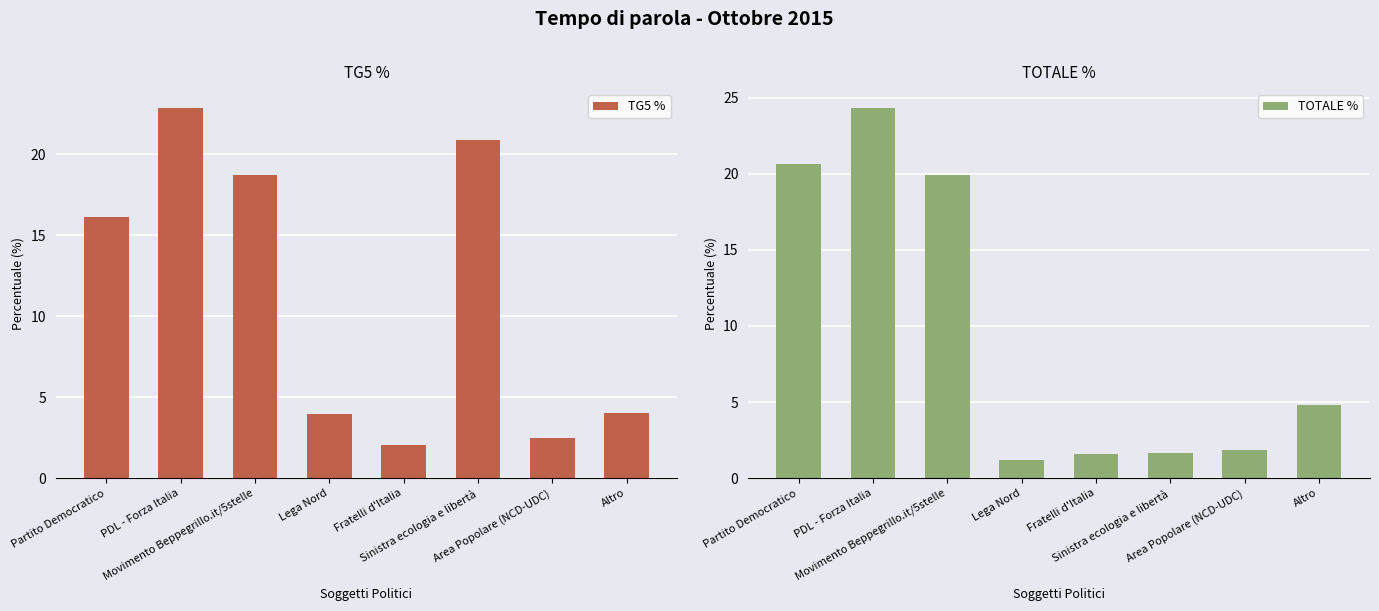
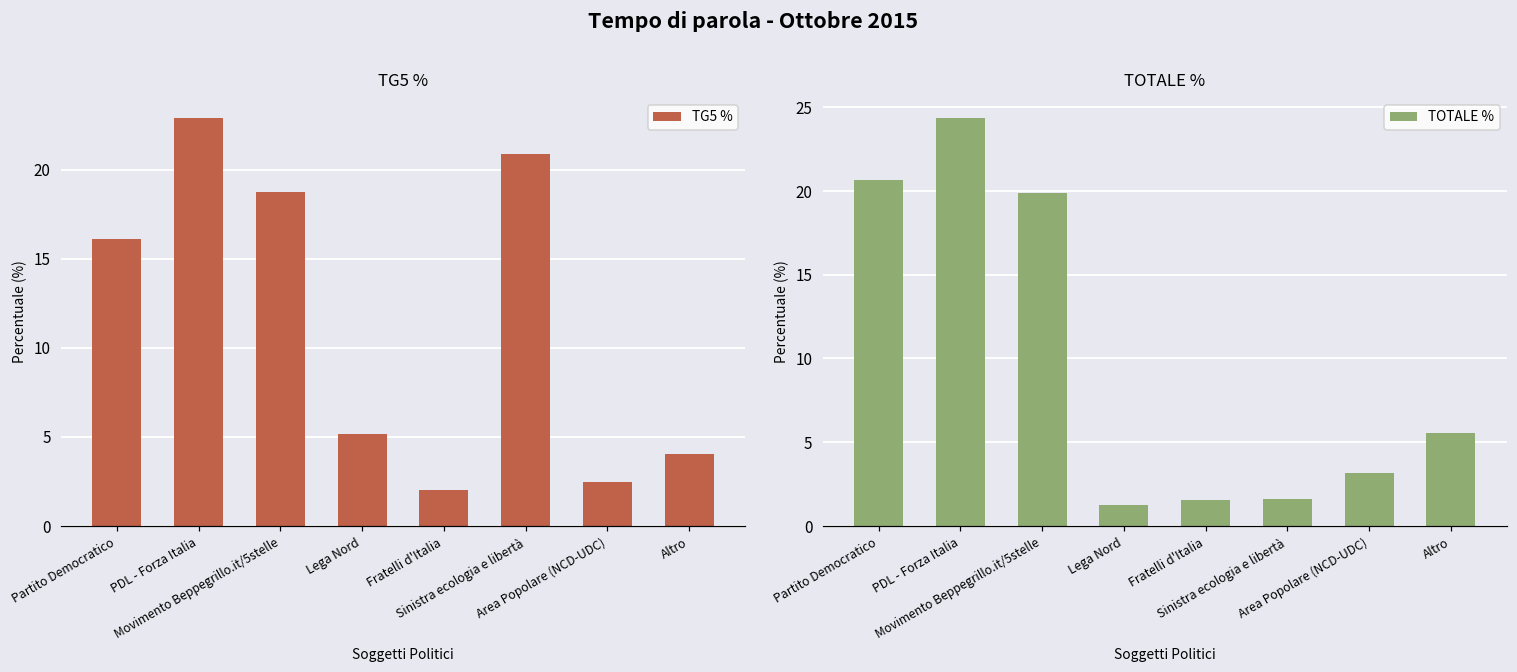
TG5 %, Lega Nord: 4.0 -> 5.1
TOTALE %, Area Popolare (NCD-UDC): 1.9 -> 3.2
TOTALE %, Altro: 4.8 -> 5.5
